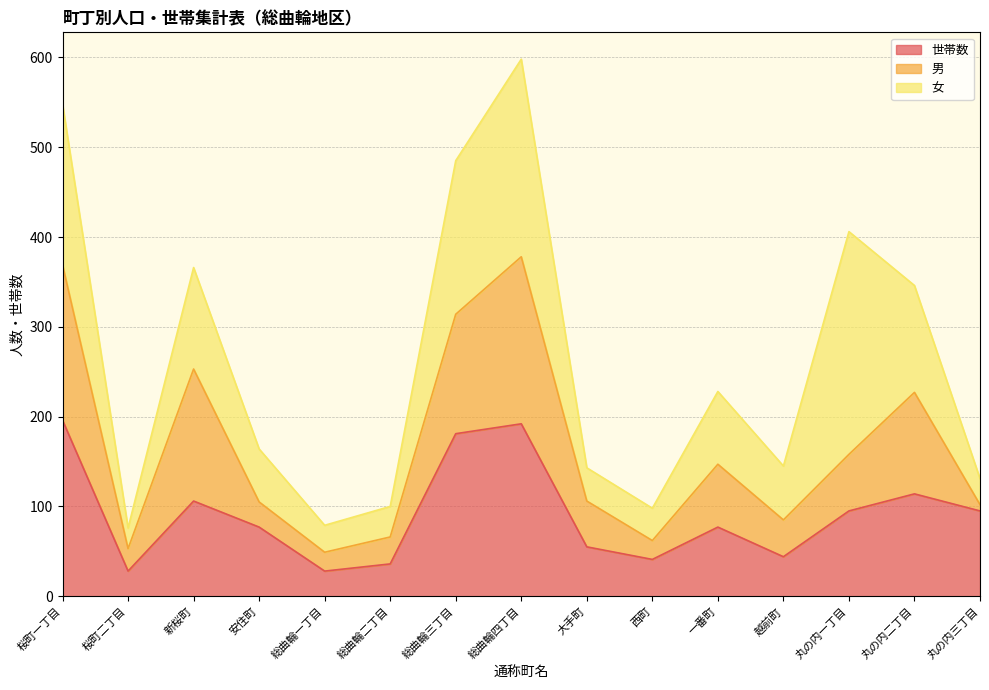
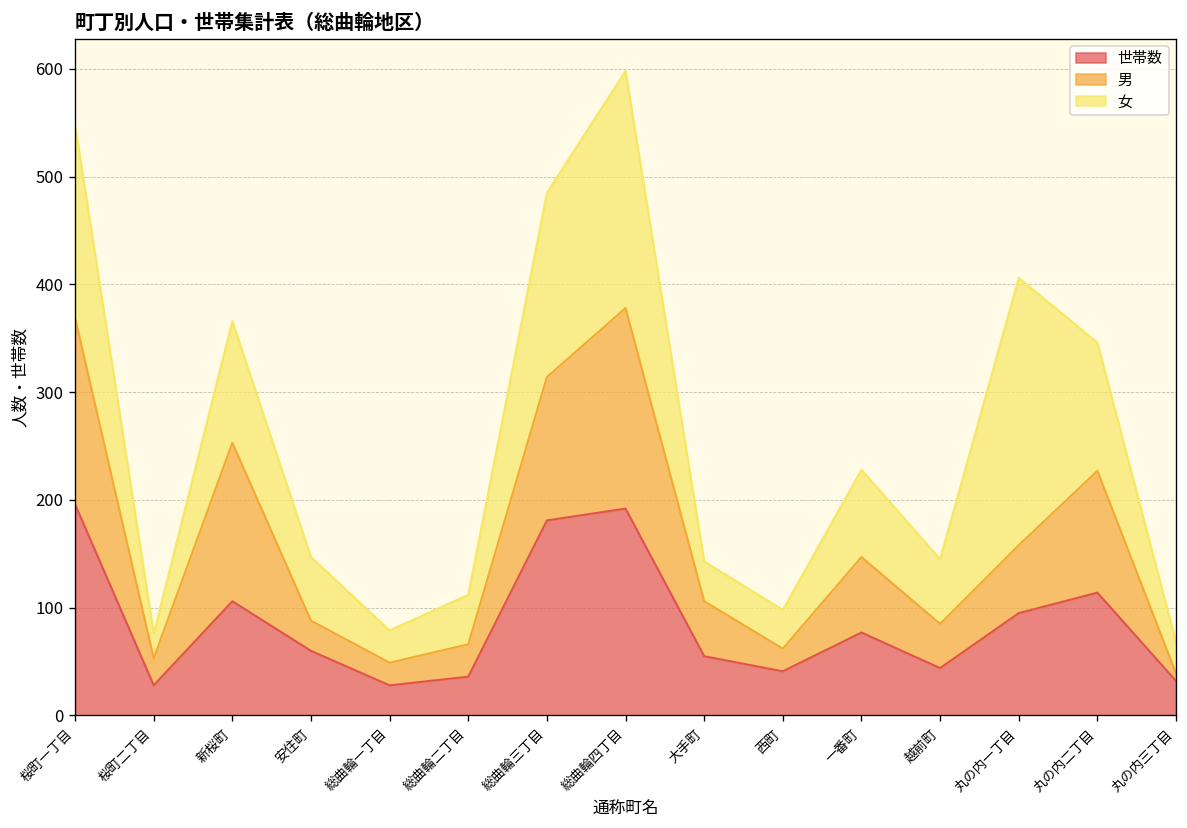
世帯数, 安住町: 80 -> 60
女, 総曲輪二丁目: 30 -> 50
世帯数, 丸の内三丁目: 100 -> 30
